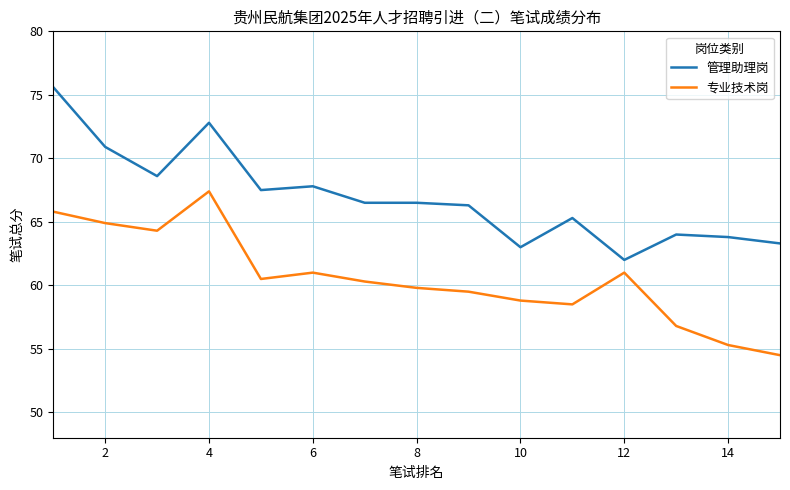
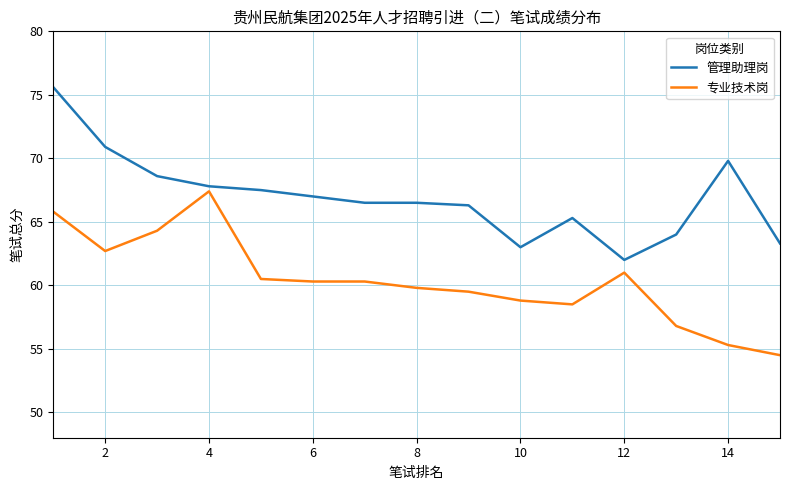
专业技术岗, 2: 64.9 -> 62.7
管理助理岗, 4: 72.8 -> 67.8
管理助理岗, 6: 67.8 -> 67.0
专业技术岗, 6: 61.0 -> 60.3
管理助理岗, 14: 63.8 -> 69.8
